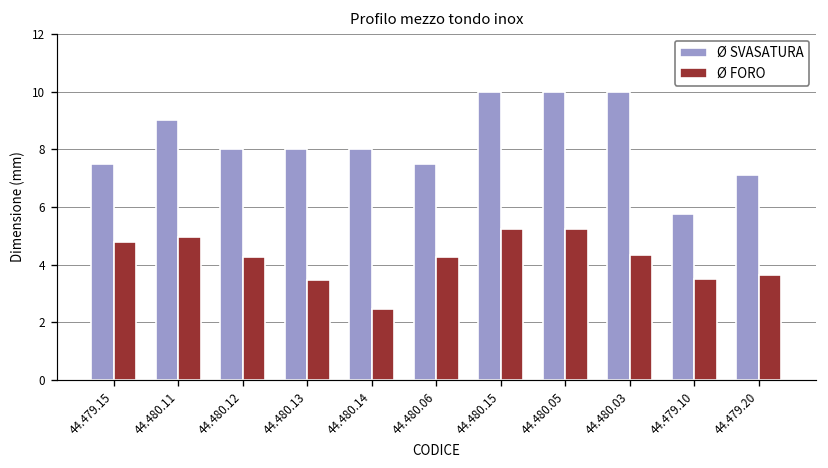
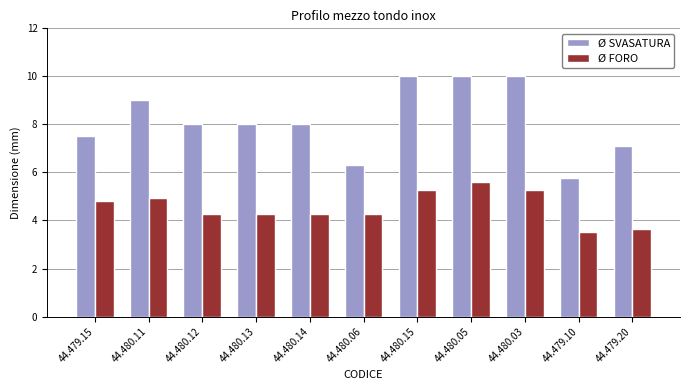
Ø FORO, 44.480.13: 3.5 -> 4.3
Ø FORO, 44.480.14: 2.5 -> 4.3
Ø SVASATURA, 44.480.06: 7.5 -> 6.3
Ø FORO, 44.480.05: 5.3 -> 5.6
Ø FORO, 44.480.03: 4.3 -> 5.3
